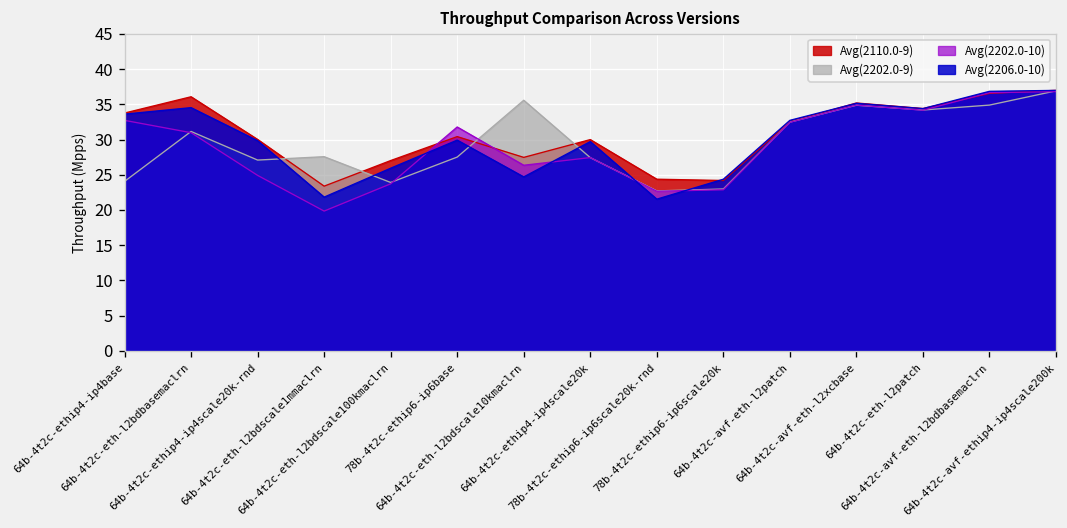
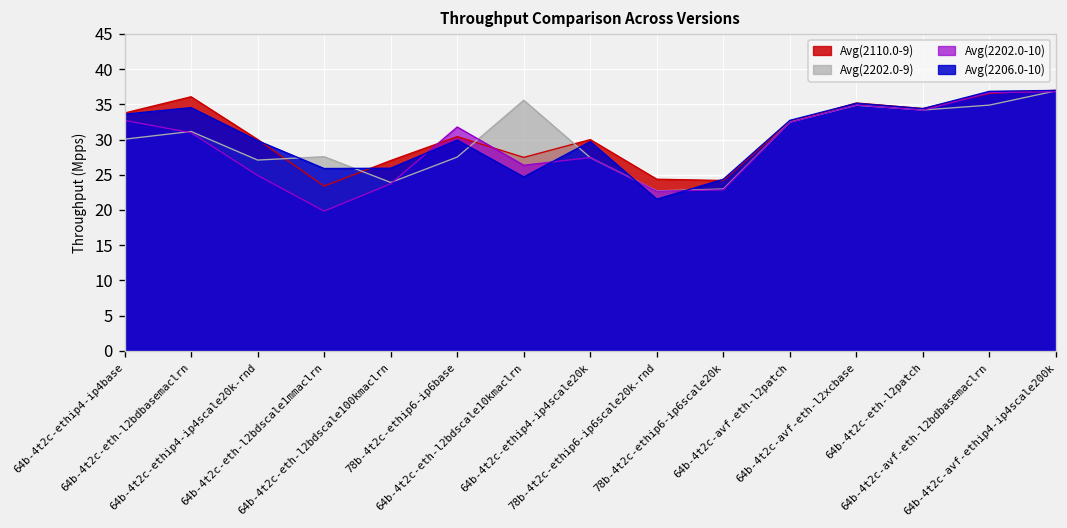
Avg(2202.0-9), 64b-4t2c-ethip4-ip4base: 24 -> 30
Avg(2206.0-10), 64b-4t2c-eth-l2bdscale1mmaclrn: 22 -> 26
